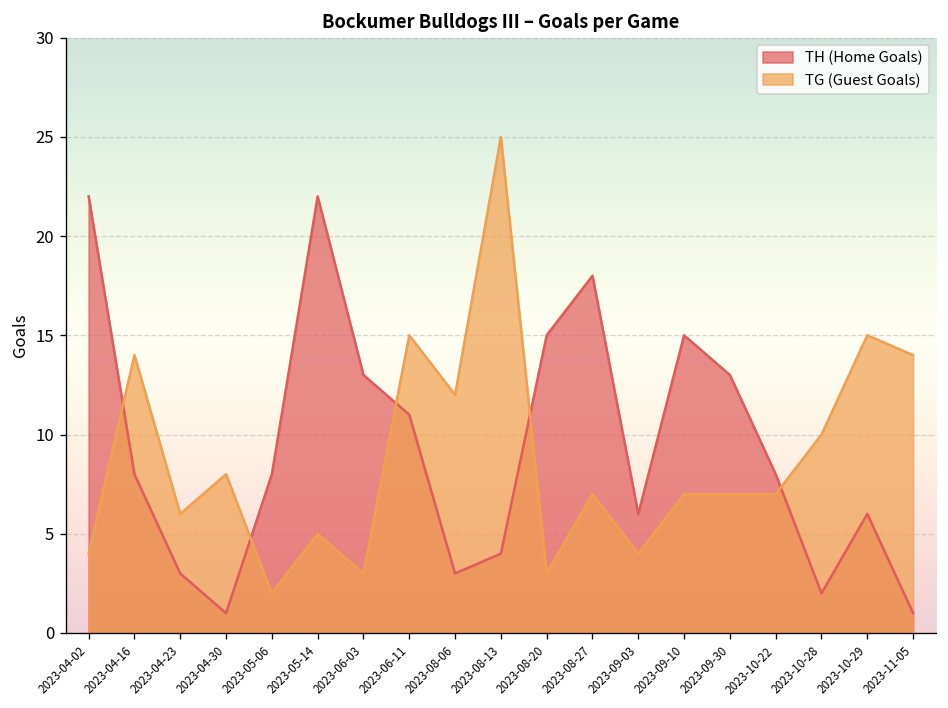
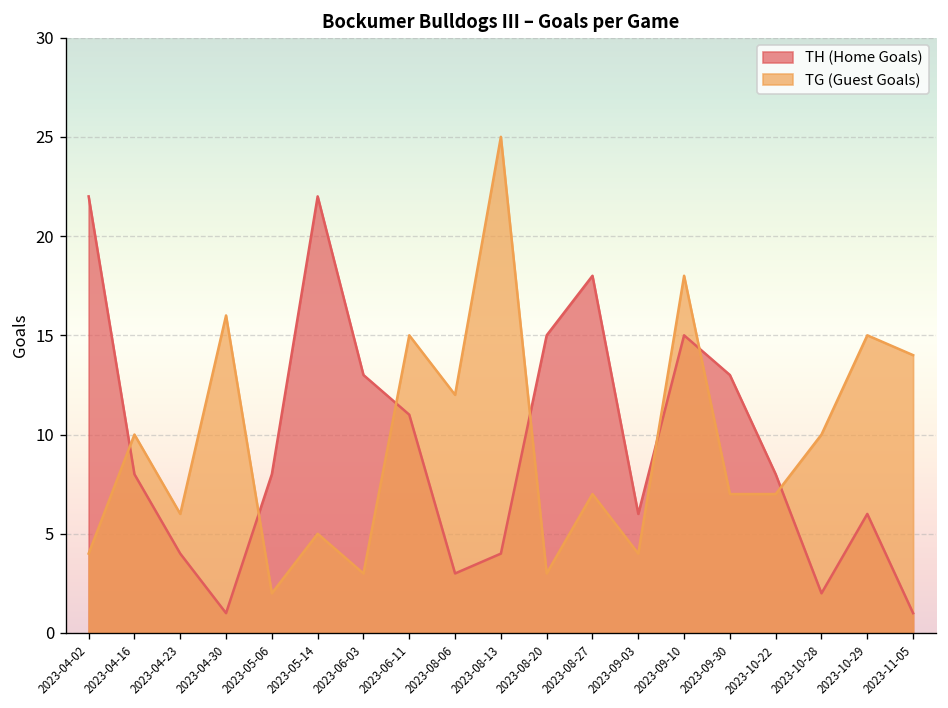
TG (Guest Goals), 2023-04-16: 14 -> 10
TH (Home Goals), 2023-04-23: 3 -> 4
TG (Guest Goals), 2023-04-30: 8 -> 16
TG (Guest Goals), 2023-09-10: 7 -> 18
